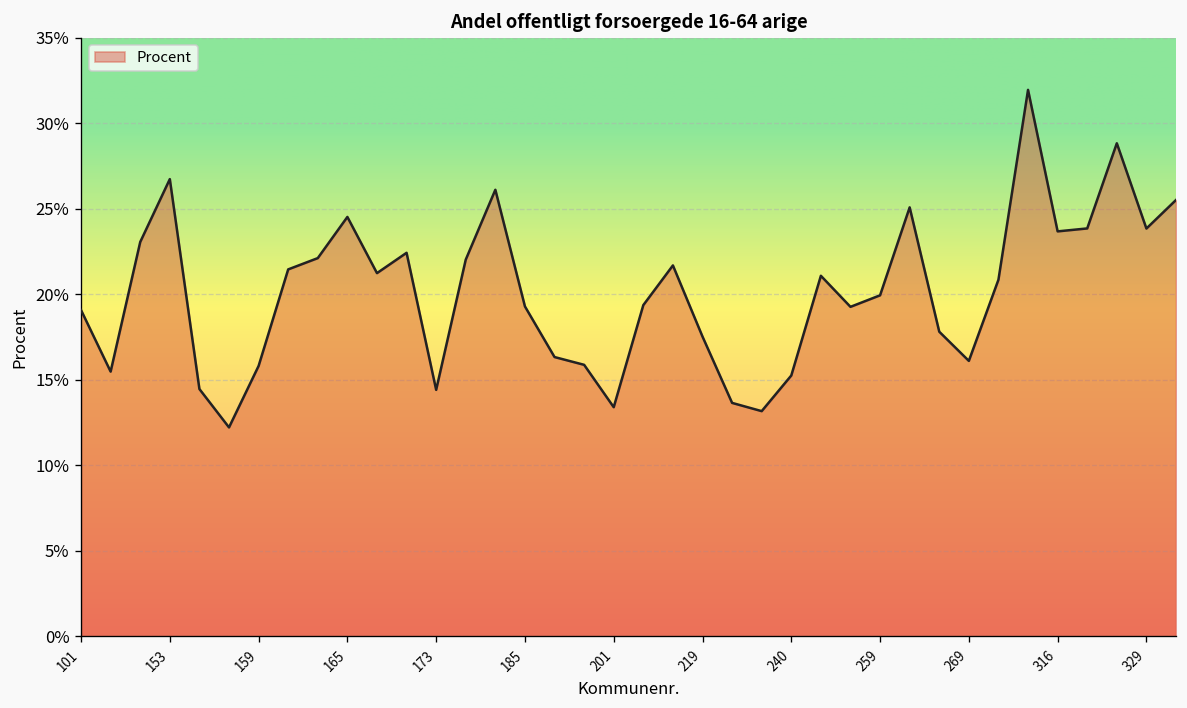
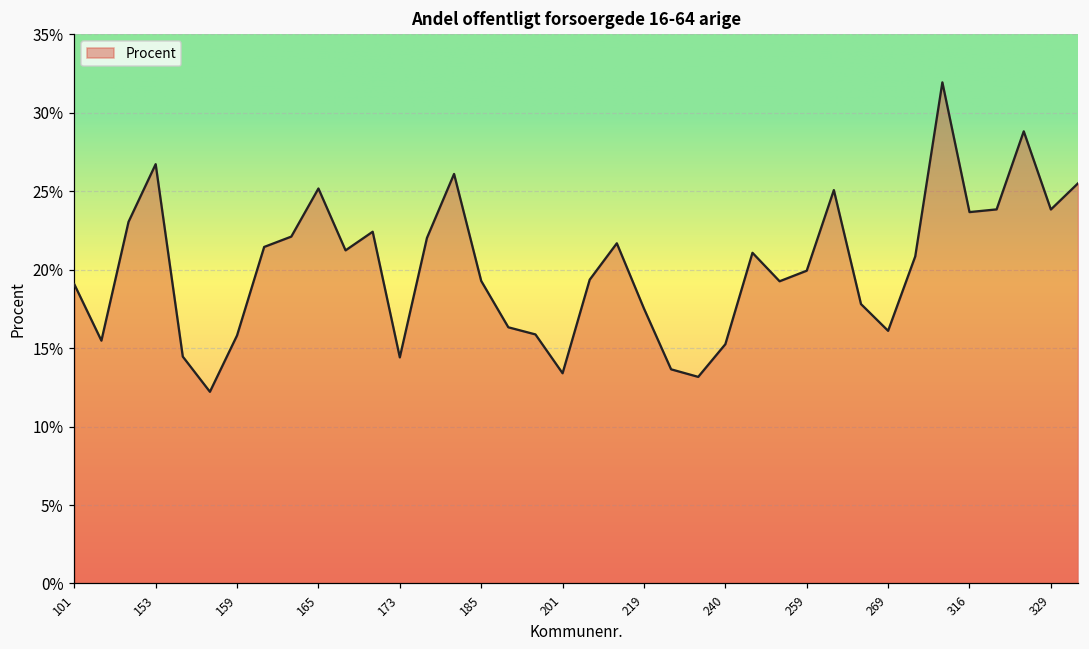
165: 24.5% -> 25.2%
